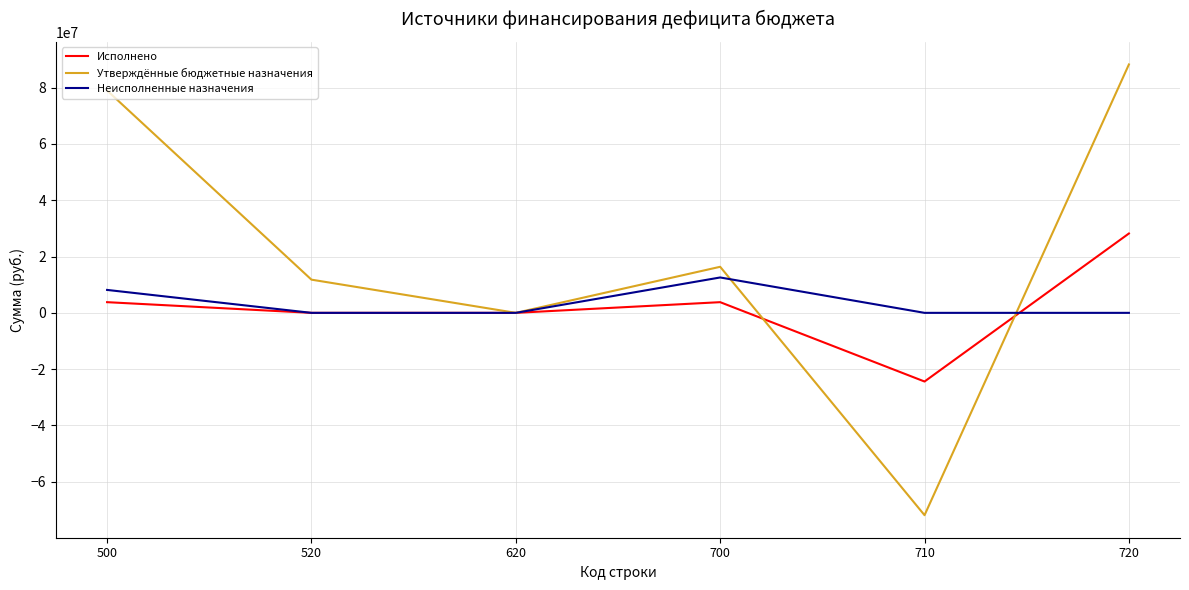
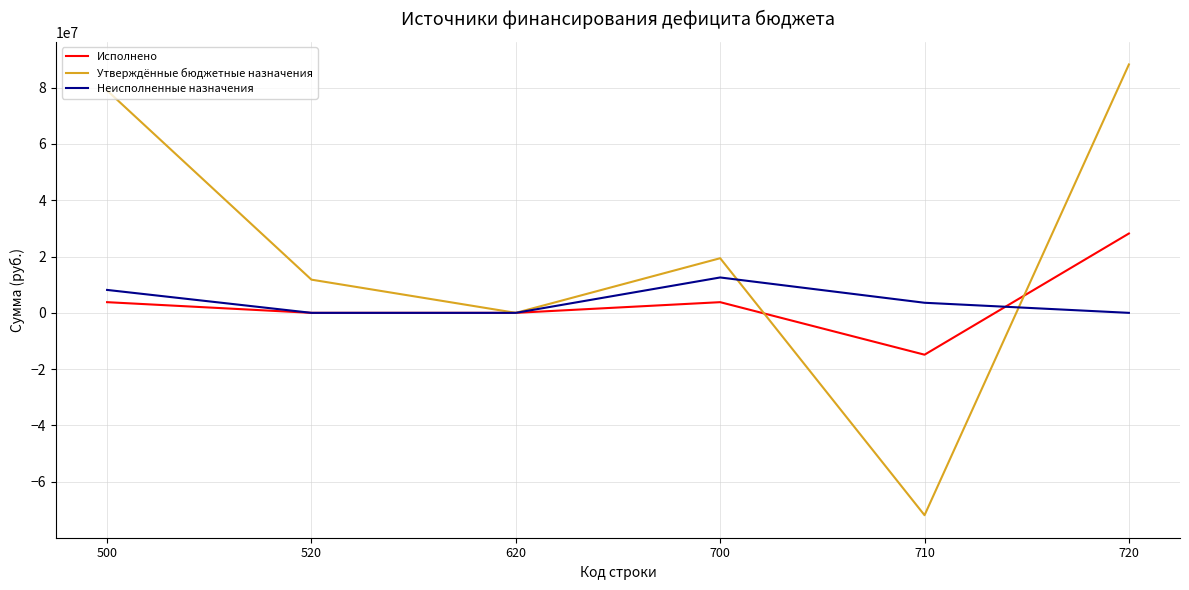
Утверждённые бюджетные назначения, 700: 16000000 -> 19000000
Исполнено, 710: -24000000 -> -15000000
Неисполненные назначения, 710: 0 -> 4000000
